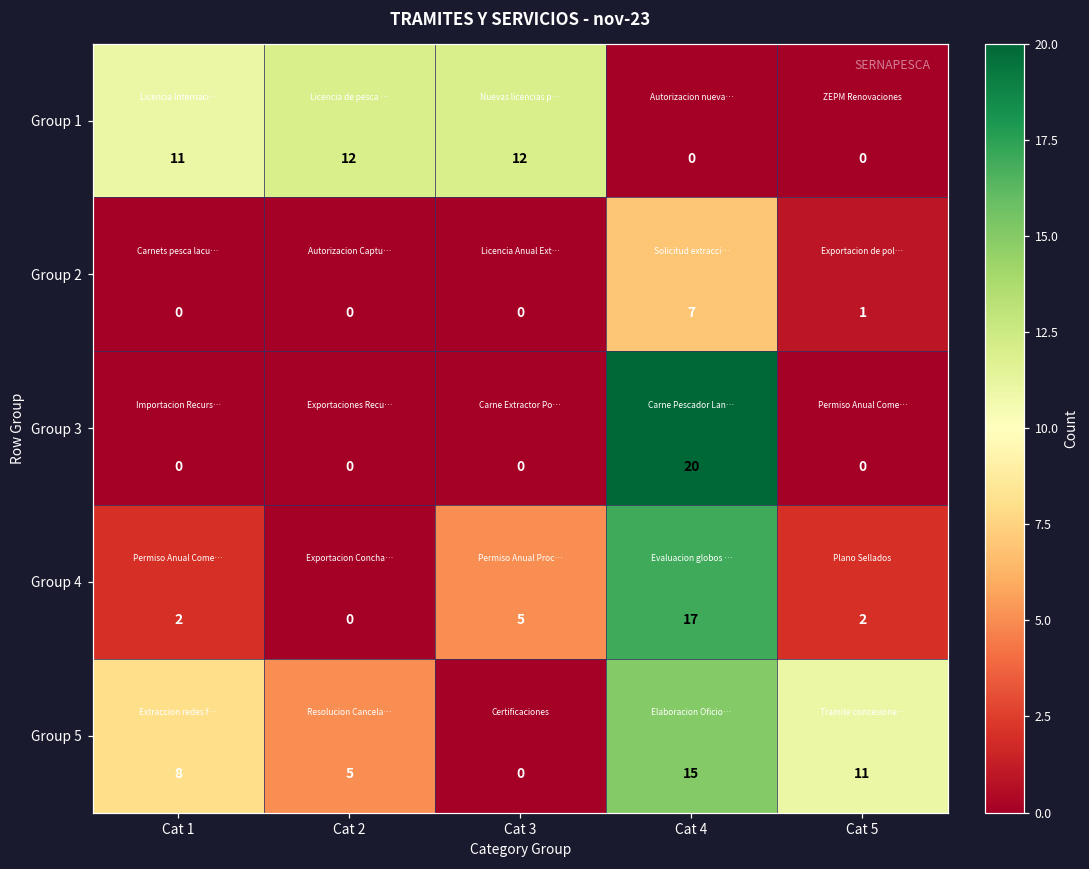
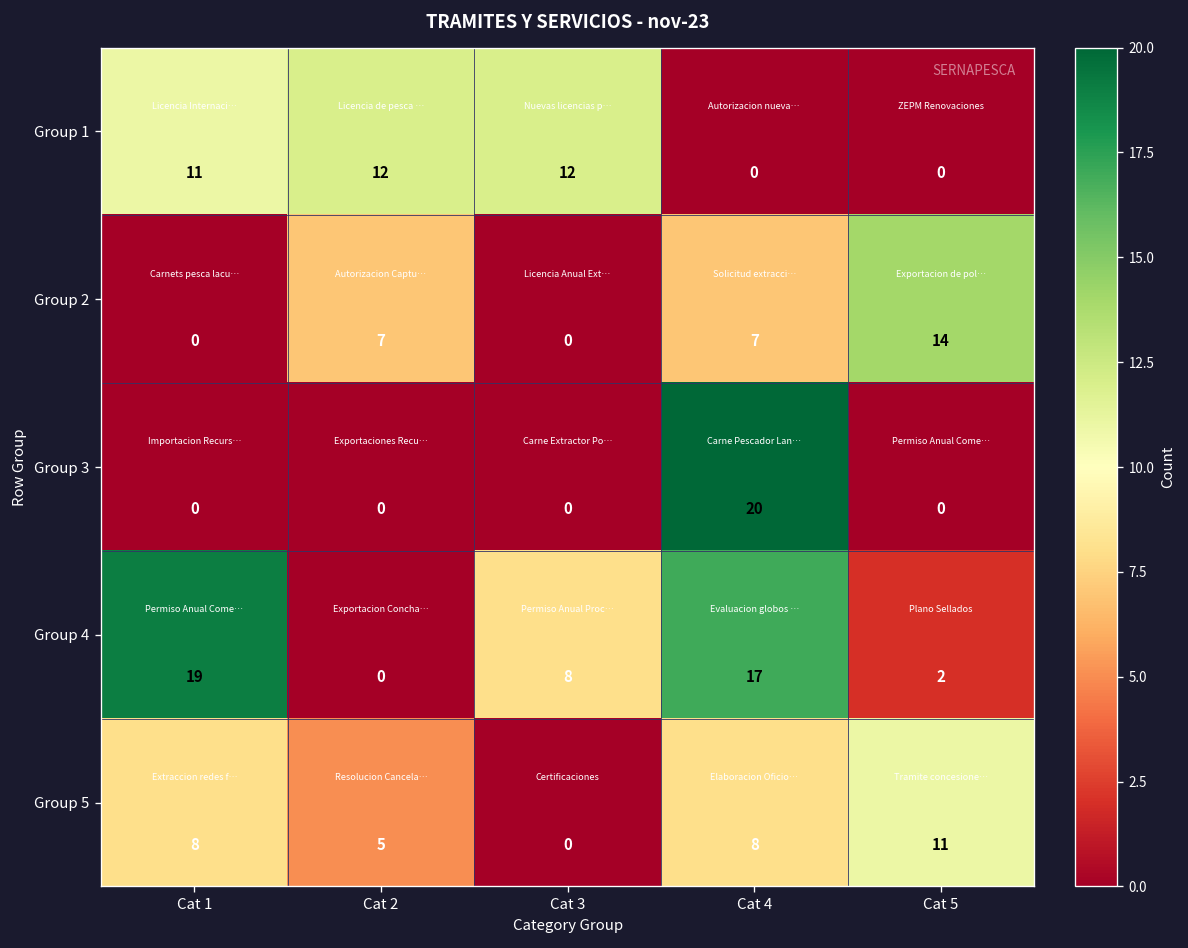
Group 2, Cat 2: 0 -> 7
Group 2, Cat 5: 1 -> 14
Group 4, Cat 1: 2 -> 19
Group 4, Cat 3: 5 -> 8
Group 5, Cat 4: 15 -> 8
